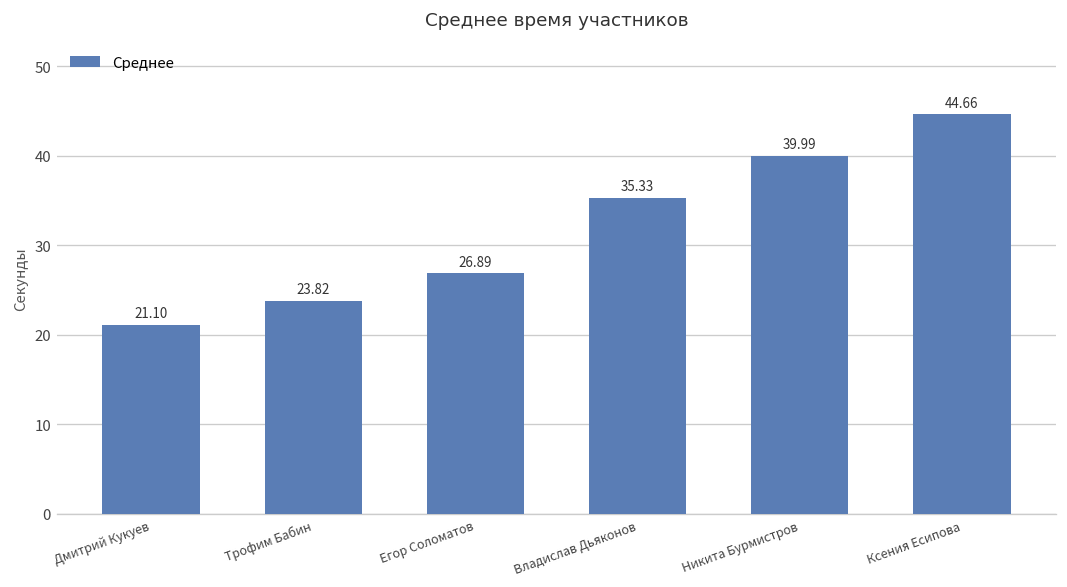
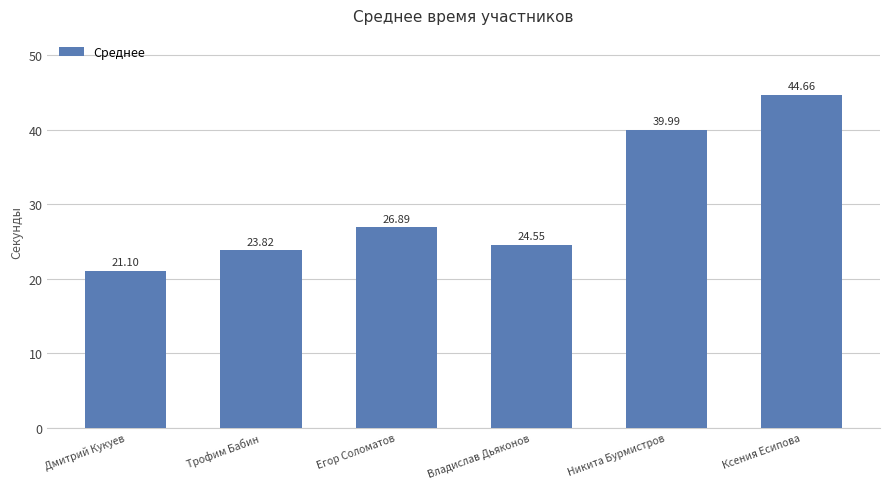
Владислав Дьяконов: 35.33 -> 24.55
